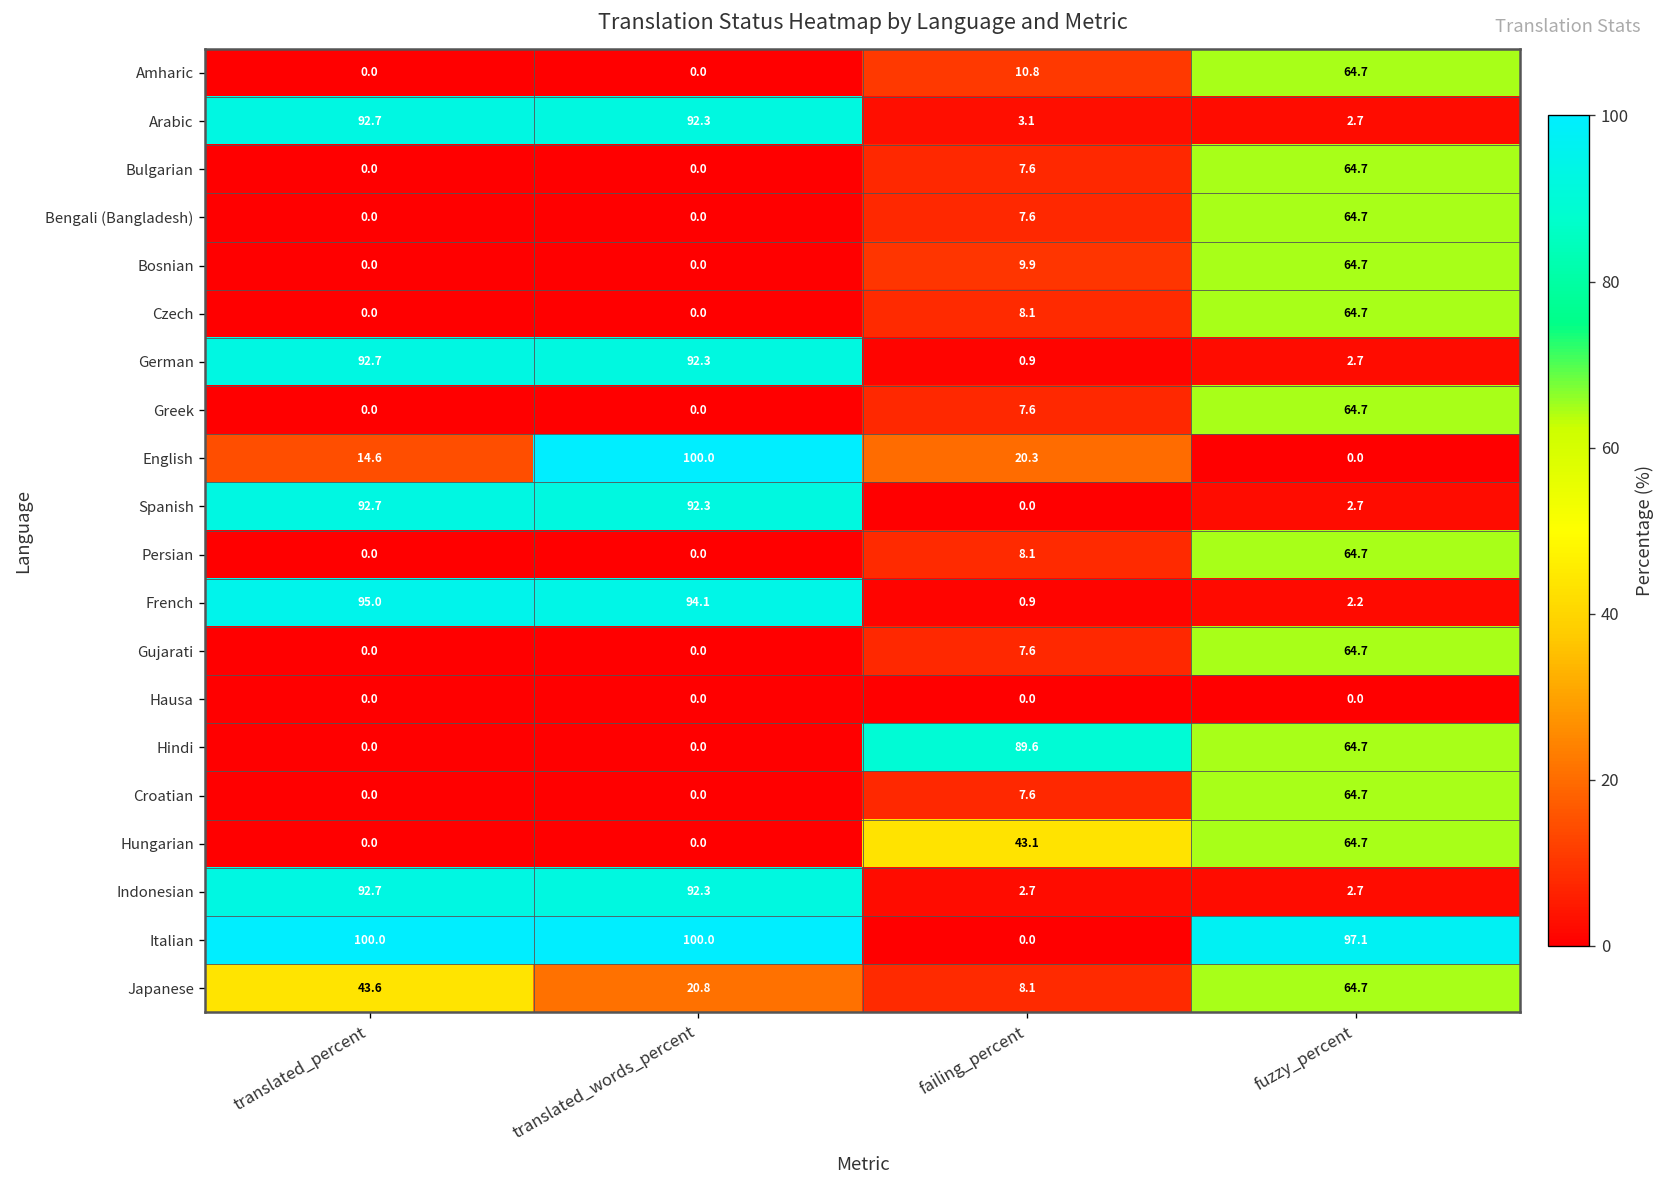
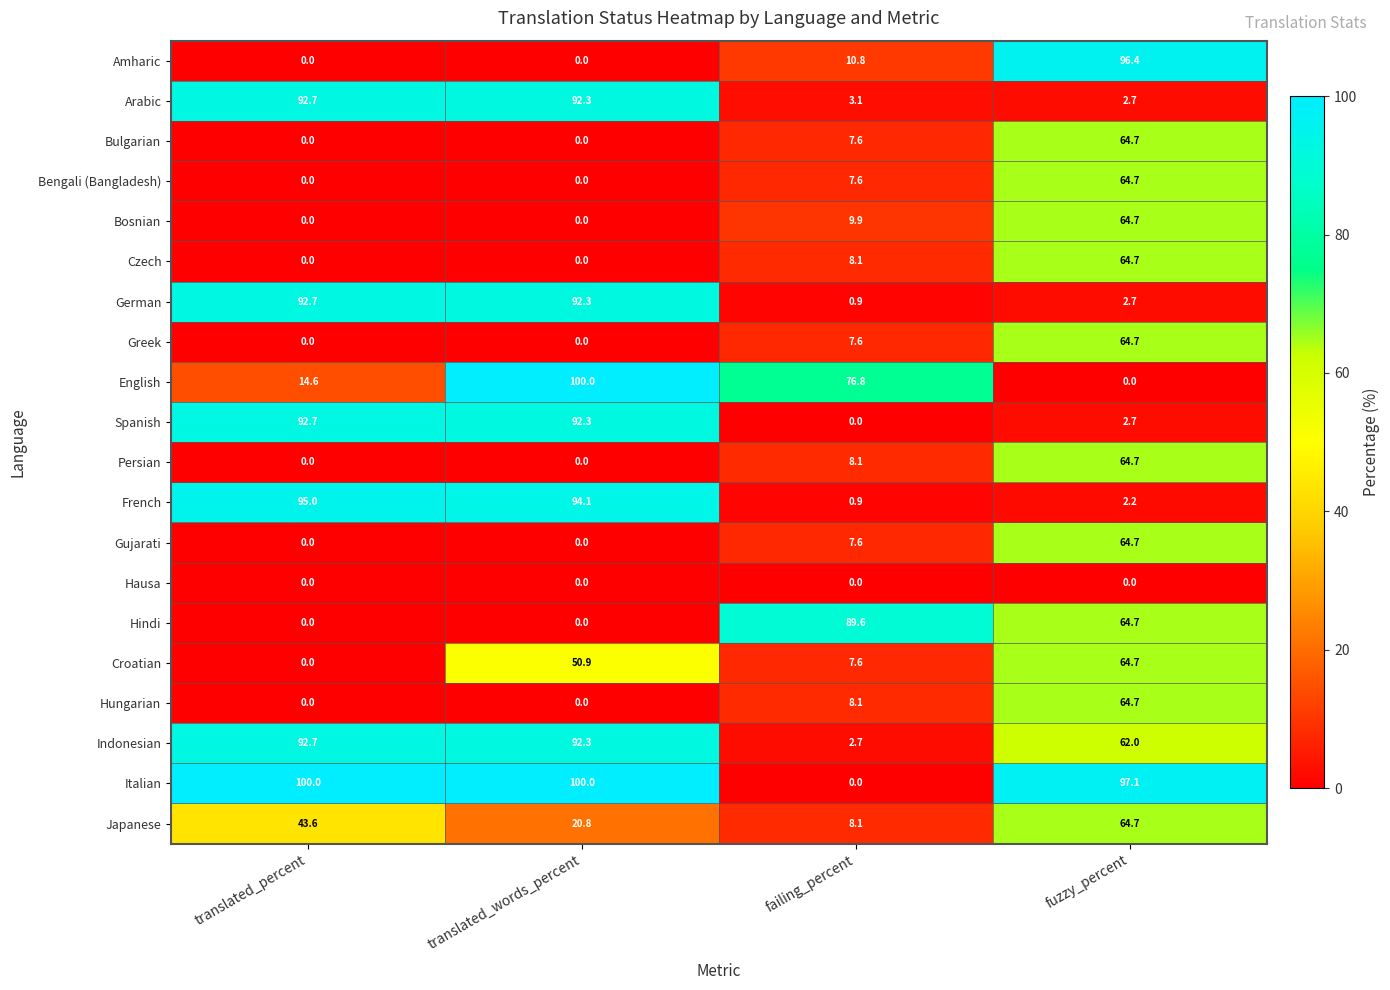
Amharic, fuzzy_percent: 64.7 -> 96.4
English, failing_percent: 20.3 -> 76.8
Croatian, translated_words_percent: 0.0 -> 50.9
Hungarian, failing_percent: 43.1 -> 8.1
Indonesian, fuzzy_percent: 2.7 -> 62.0
